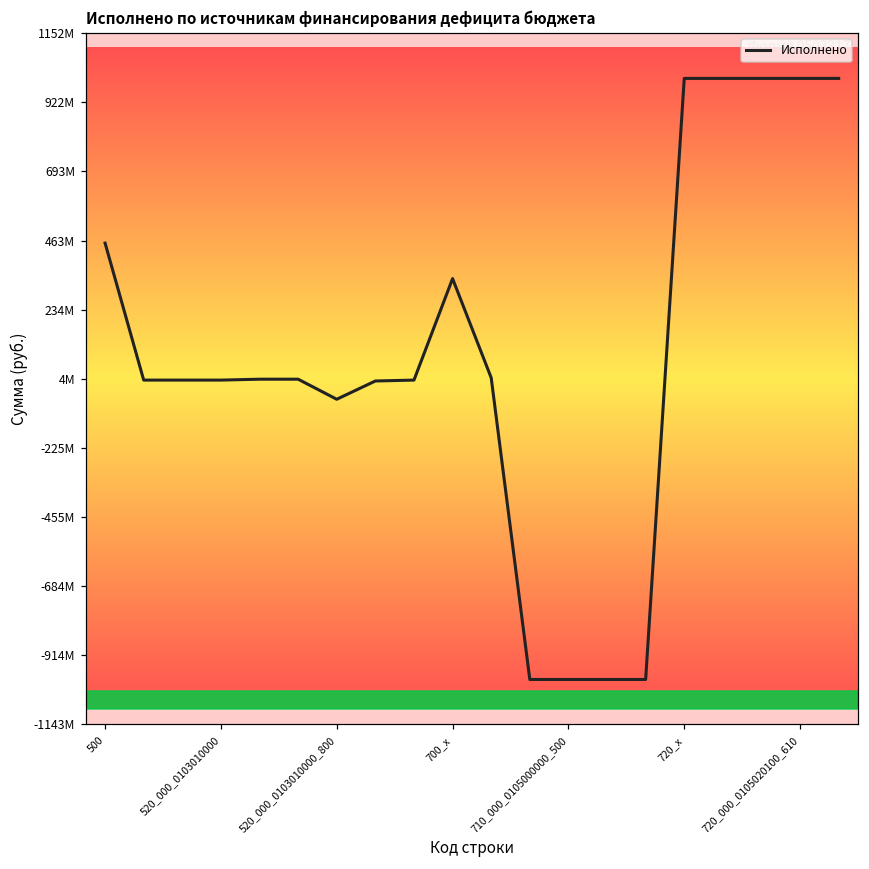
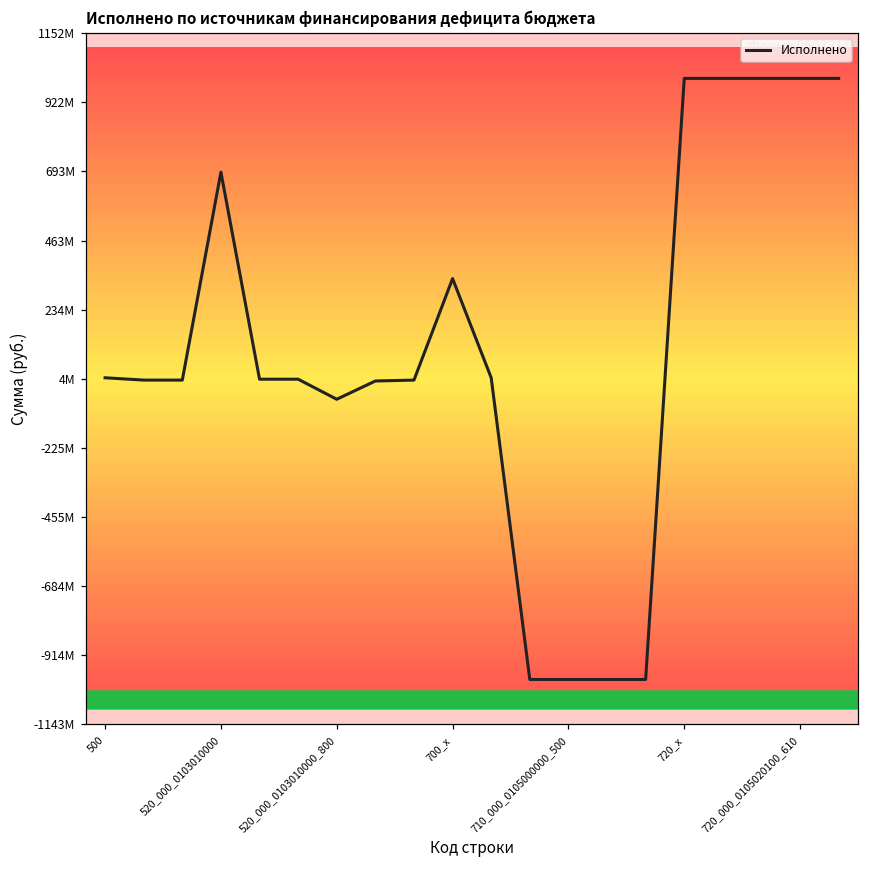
500: 450000000 -> 10000000
520_000_0103010000: 0 -> 690000000
